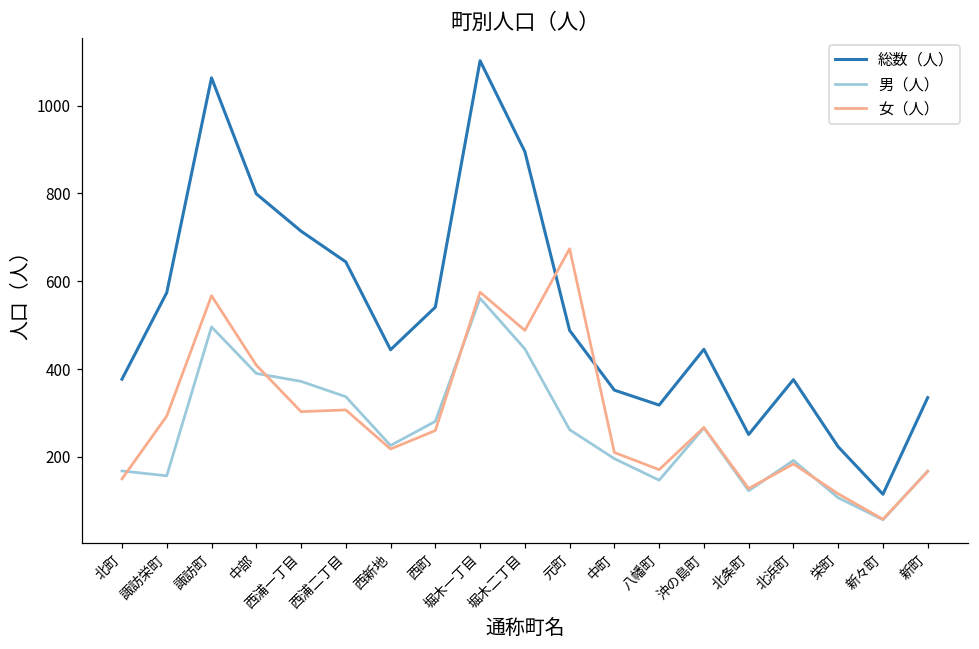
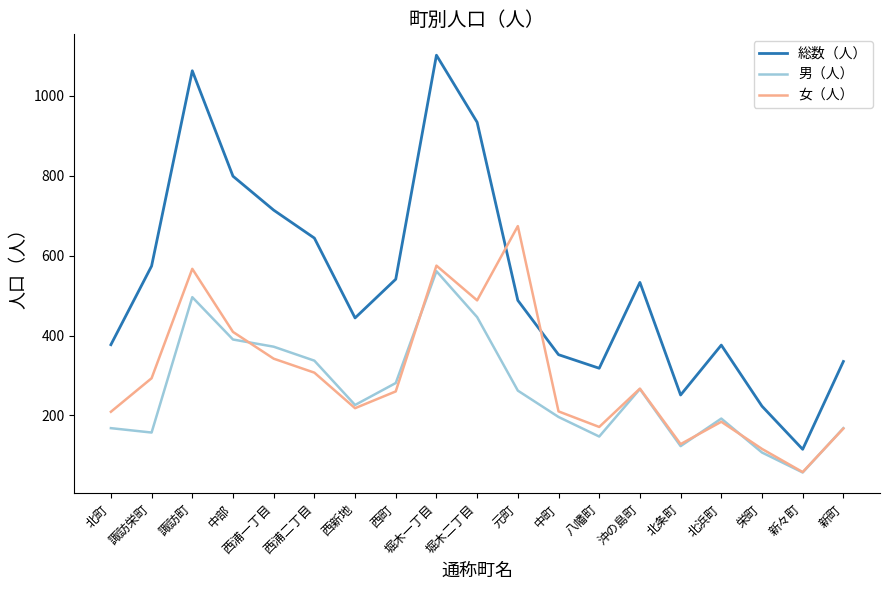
女（人）, 北町: 150 -> 210
女（人）, 西浦一丁目: 300 -> 340
総数（人）, 堀木二丁目: 900 -> 930
総数（人）, 沖の島町: 450 -> 530
